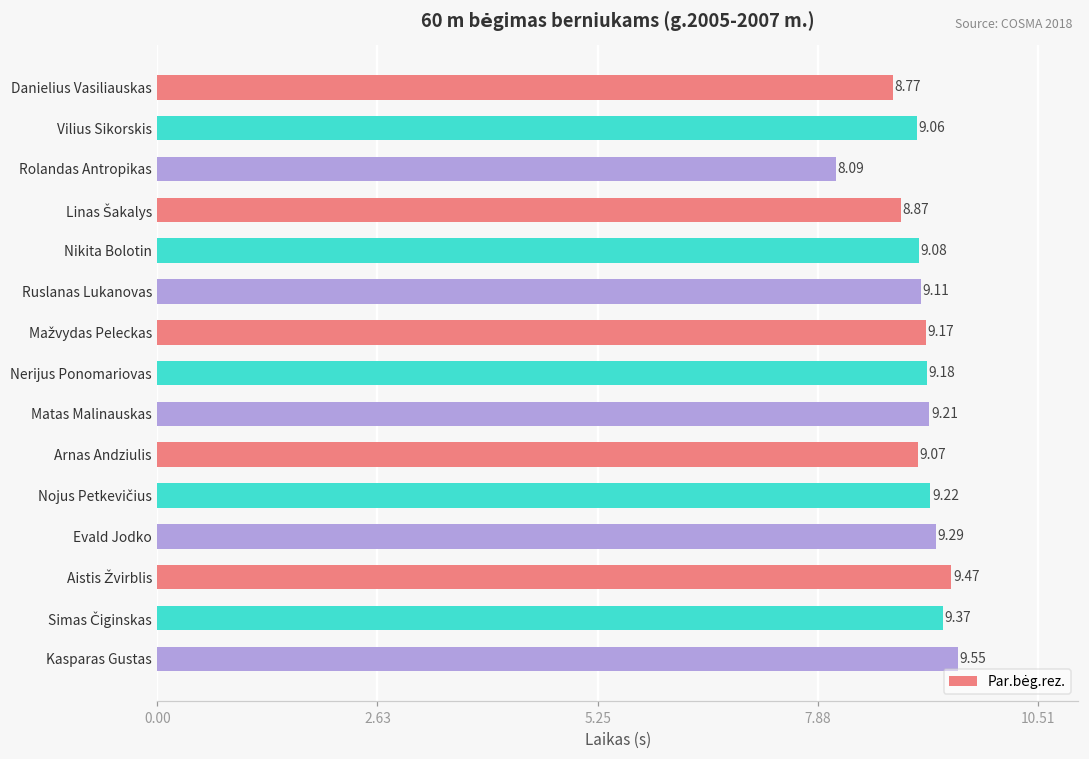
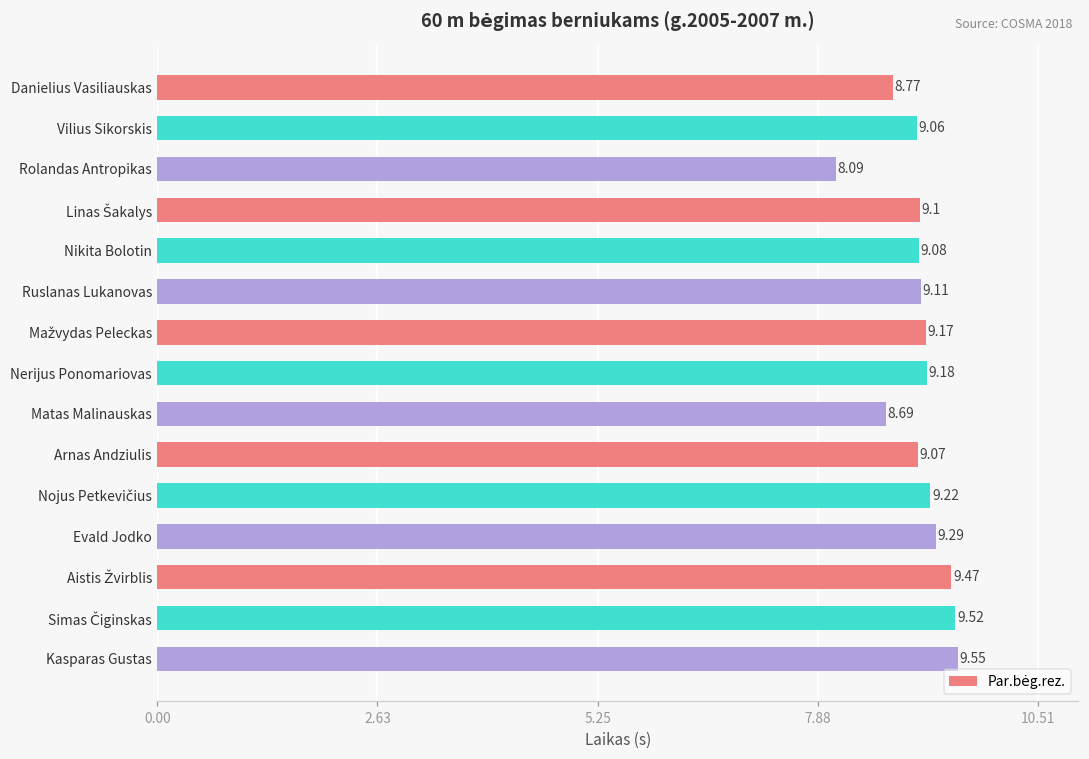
Linas Šakalys: 8.87 -> 9.1
Matas Malinauskas: 9.21 -> 8.69
Simas Čiginskas: 9.37 -> 9.52
